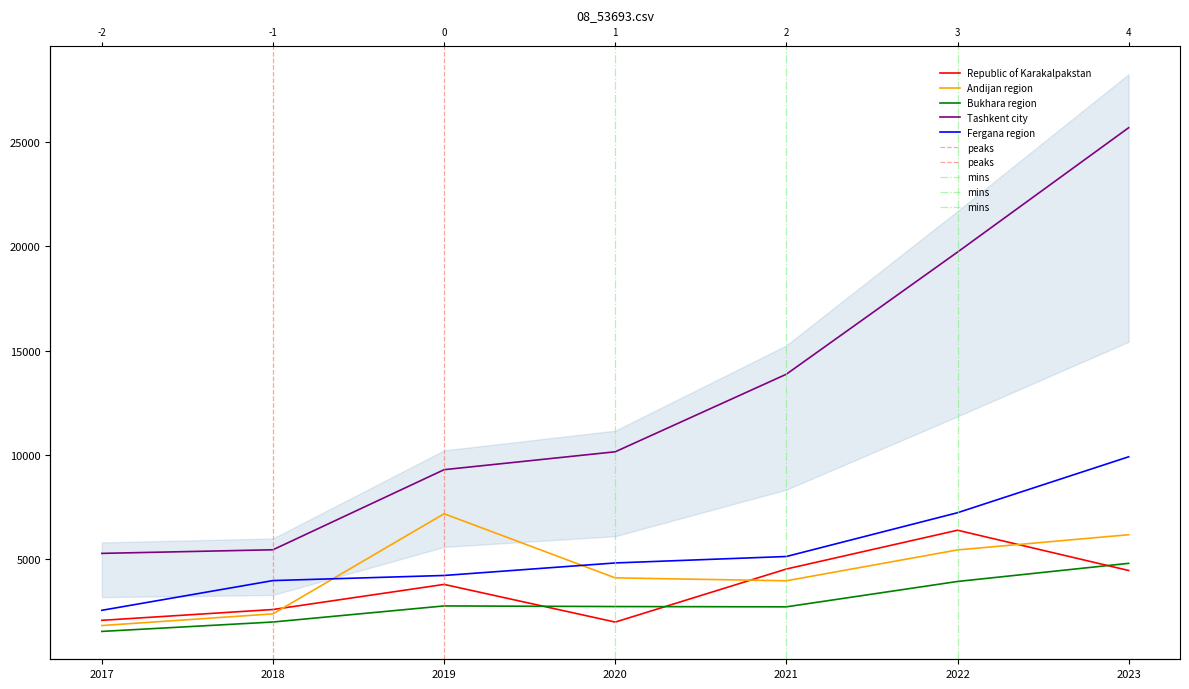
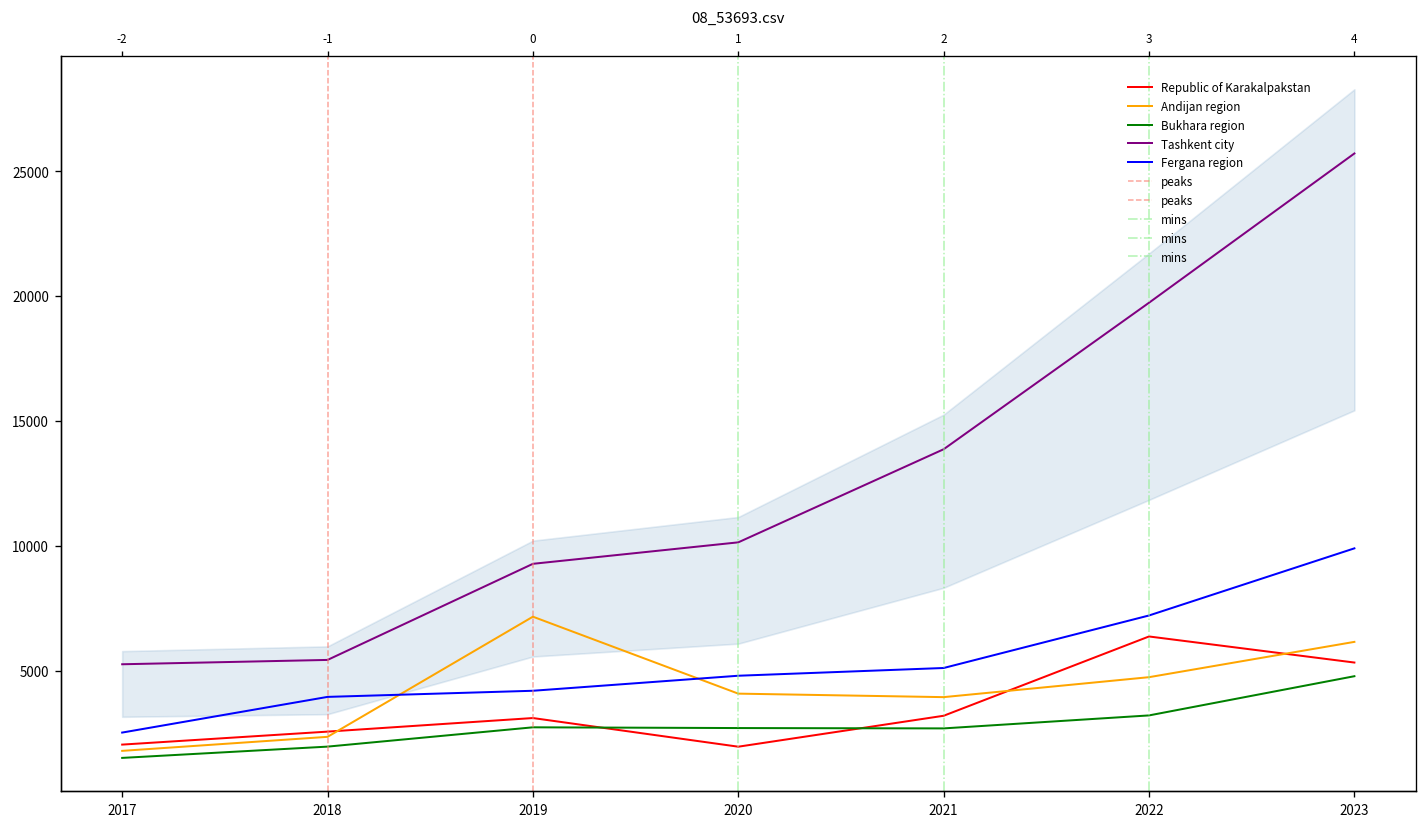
Republic of Karakalpakstan, 2019: 3800 -> 3100
Republic of Karakalpakstan, 2021: 4500 -> 3200
Andijan region, 2022: 5400 -> 4700
Bukhara region, 2022: 3900 -> 3200
Republic of Karakalpakstan, 2023: 4400 -> 5300
